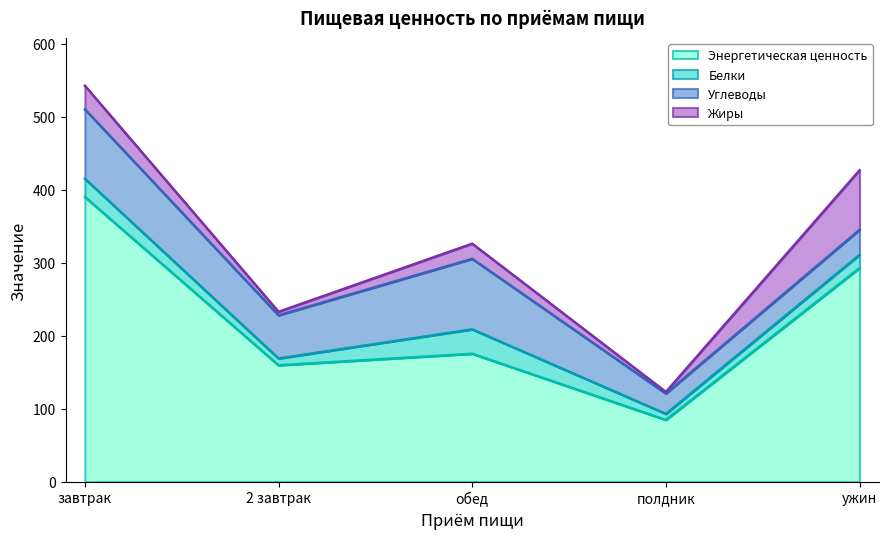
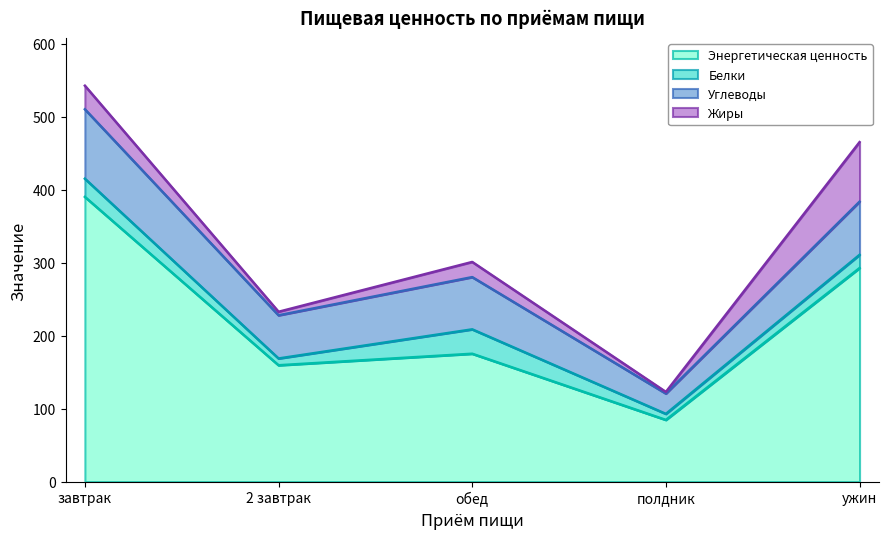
Углеводы, обед: 100 -> 70
Углеводы, ужин: 30 -> 70
